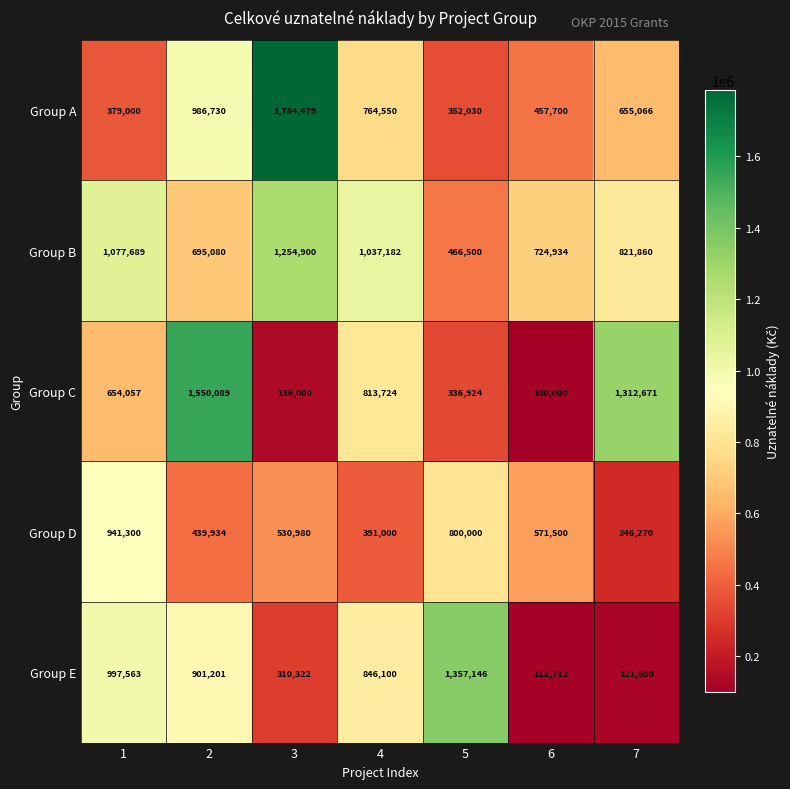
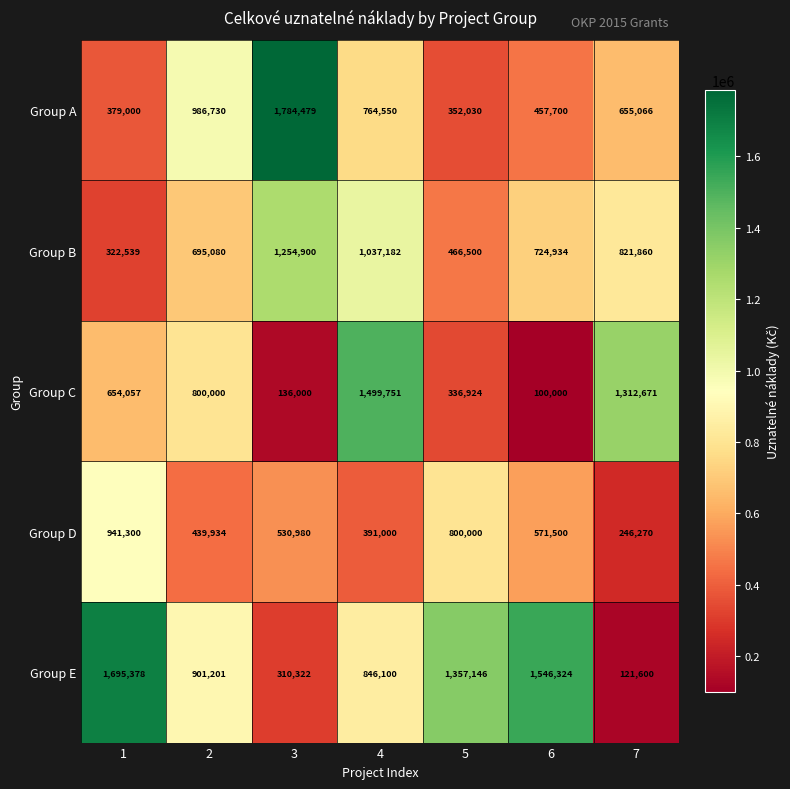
Group B, 1: 1,077,689 -> 322,539
Group C, 2: 1,550,089 -> 800,000
Group C, 4: 813,724 -> 1,499,751
Group E, 1: 997,563 -> 1,695,378
Group E, 6: 112,712 -> 1,546,324
